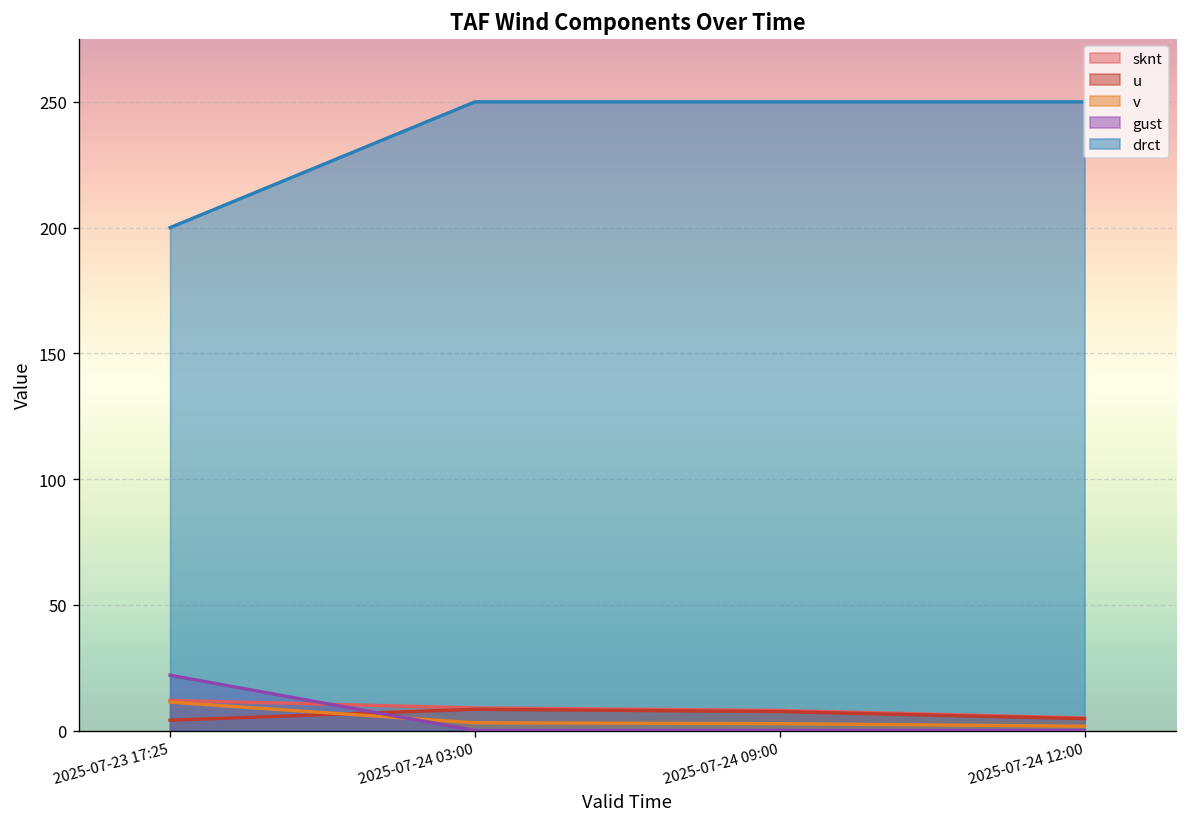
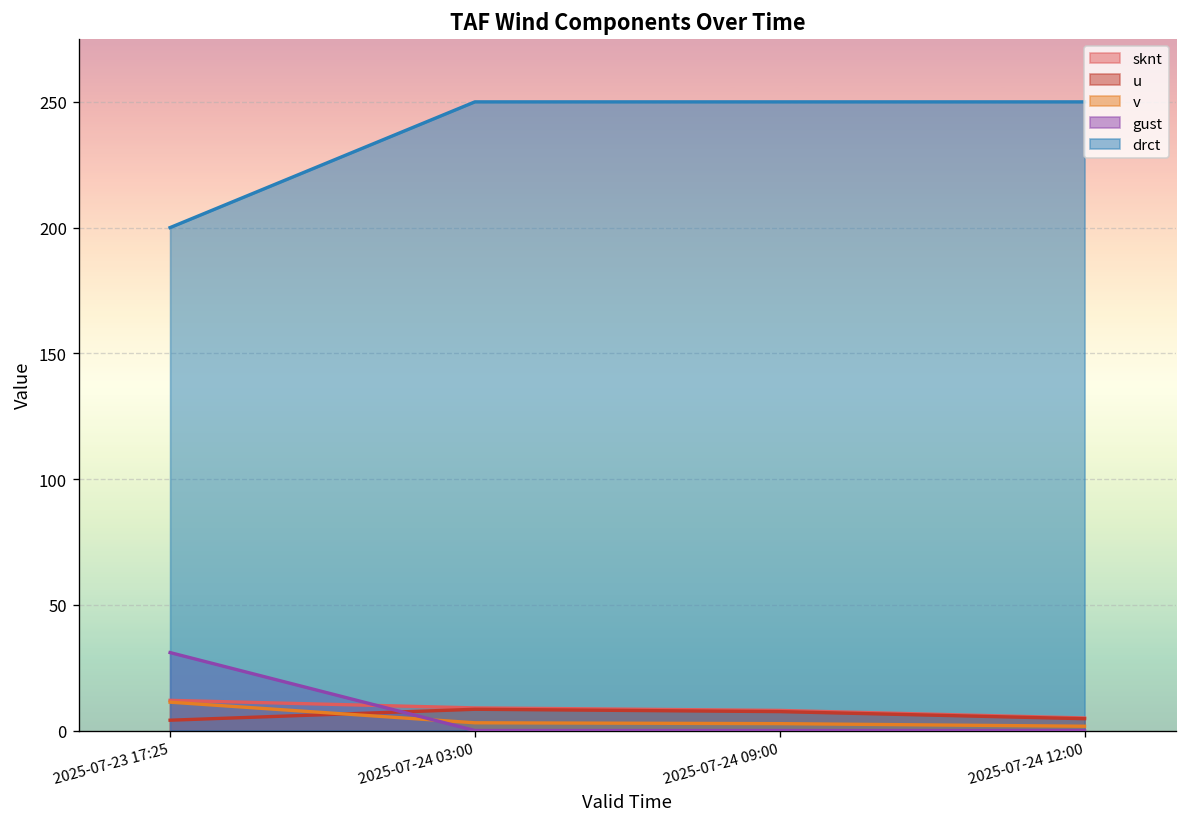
gust, 2025-07-23 17:25: 22 -> 31
